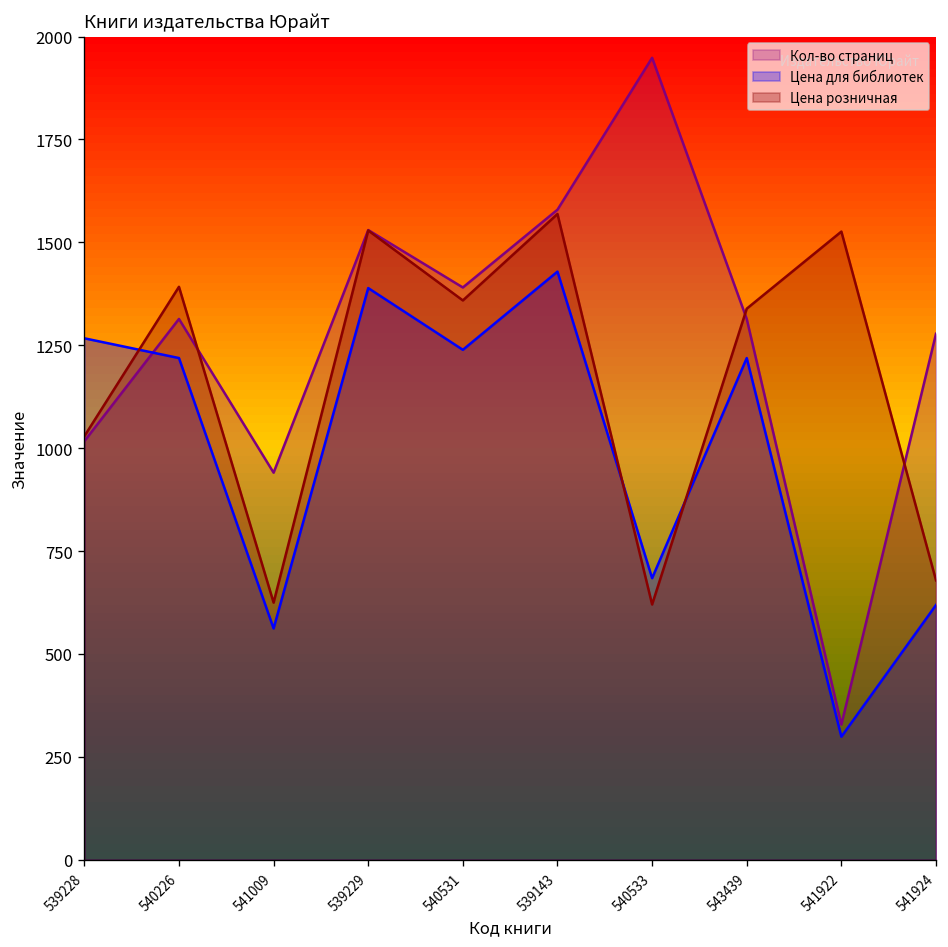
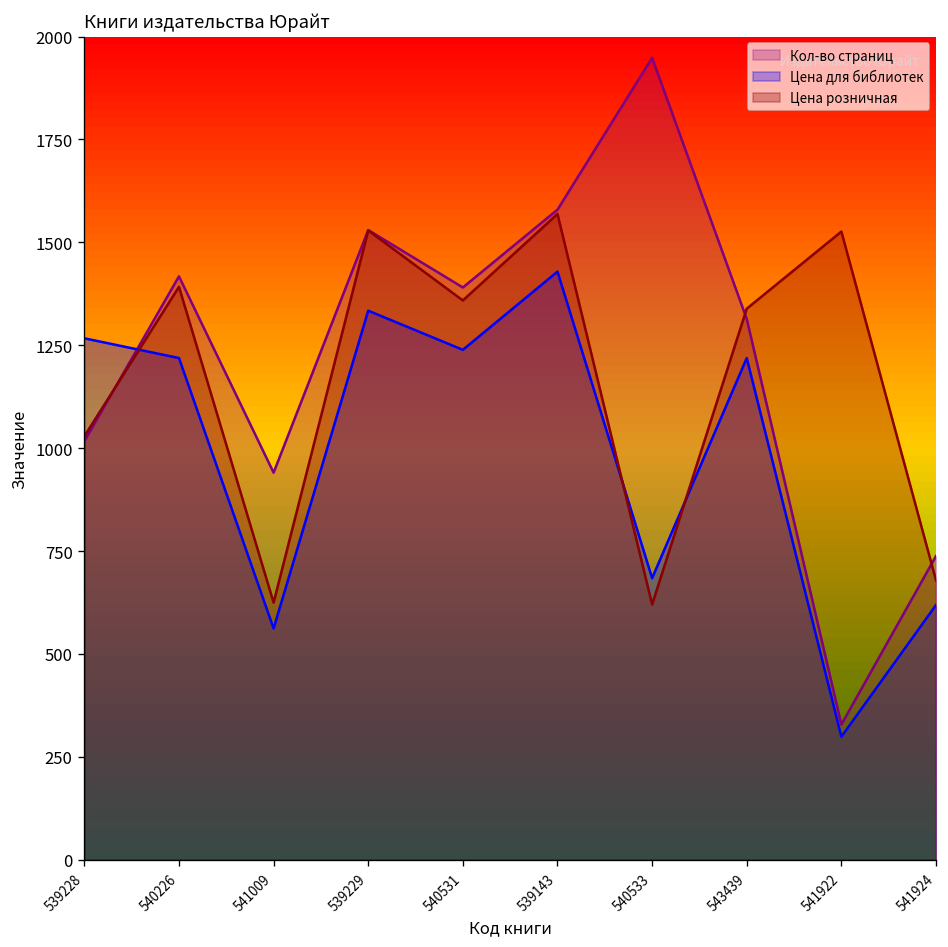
Кол-во страниц, 540226: 1310 -> 1420
Цена для библиотек, 539229: 1390 -> 1330
Кол-во страниц, 541924: 1280 -> 740
